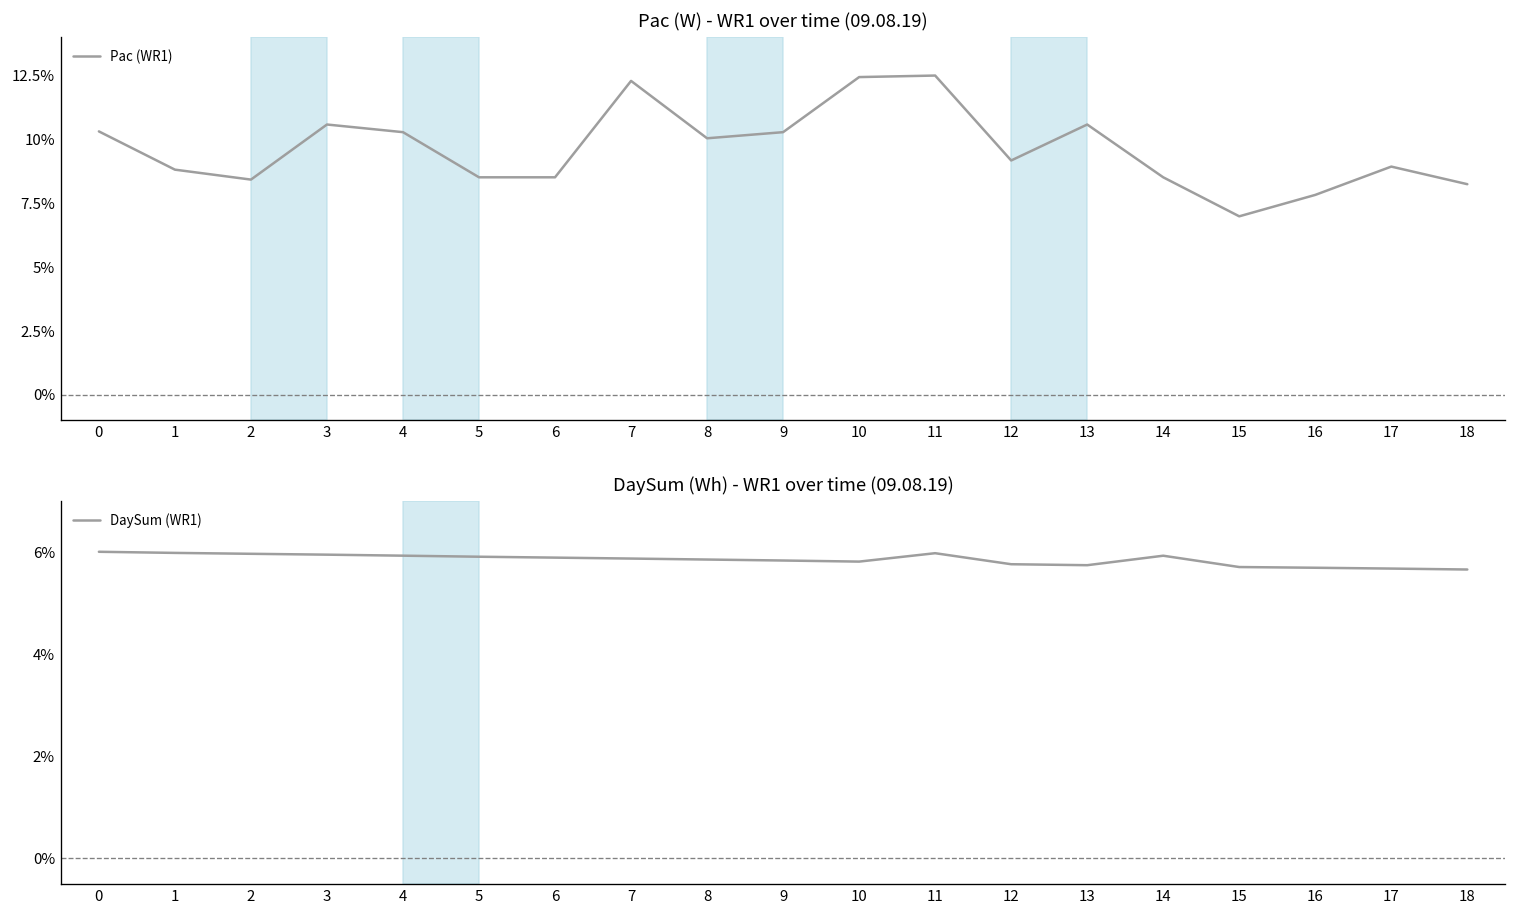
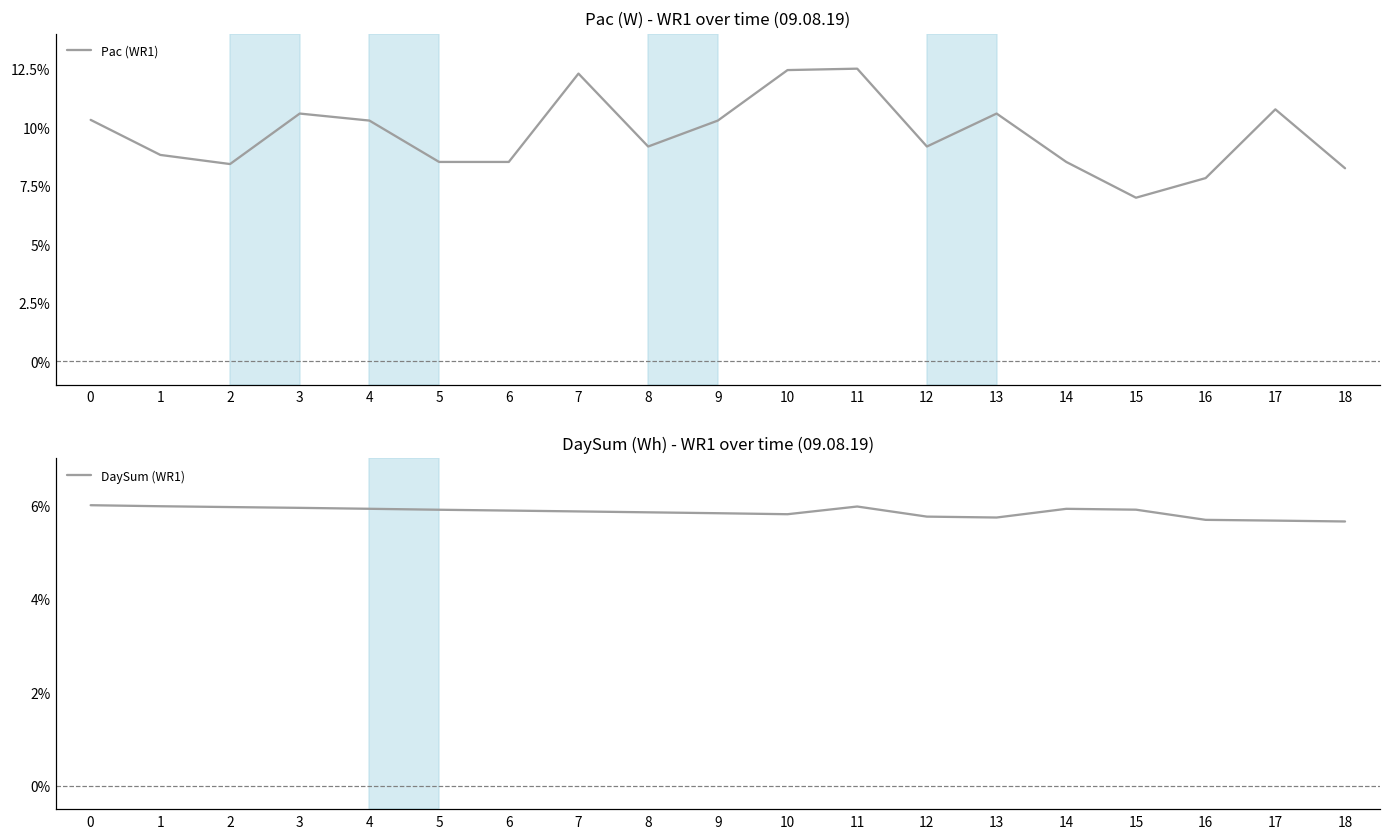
Pac (W) - WR1 over time (09.08.19), 8: 10.0% -> 9.2%
Pac (W) - WR1 over time (09.08.19), 17: 8.9% -> 10.8%
DaySum (Wh) - WR1 over time (09.08.19), 15: 5.7% -> 5.9%
